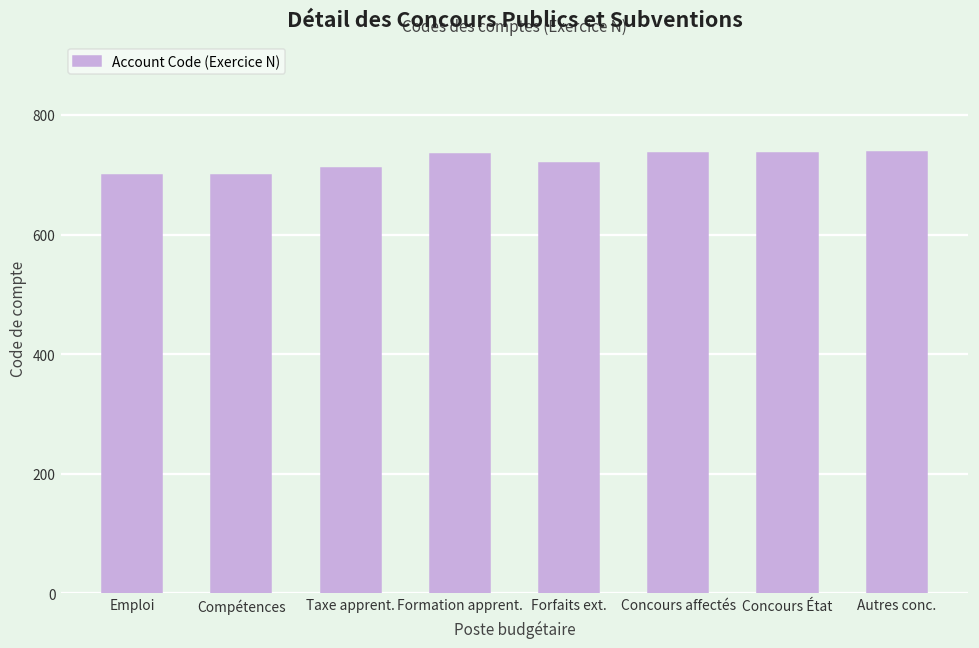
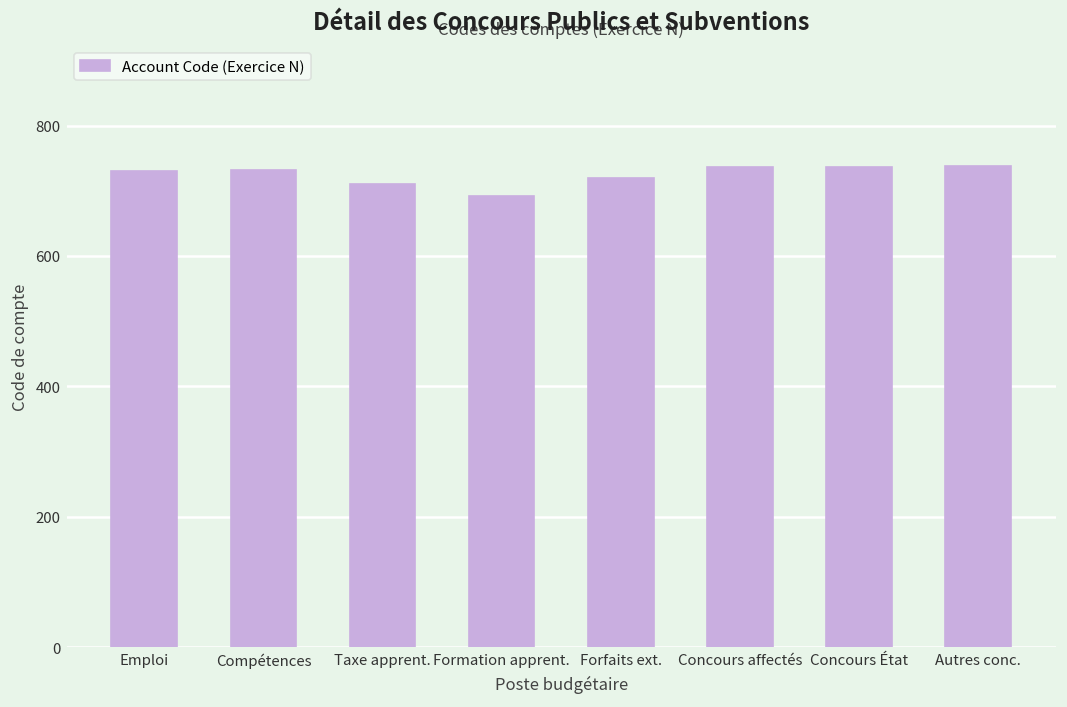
Emploi: 700 -> 730
Compétences: 700 -> 730
Formation apprent.: 730 -> 690
